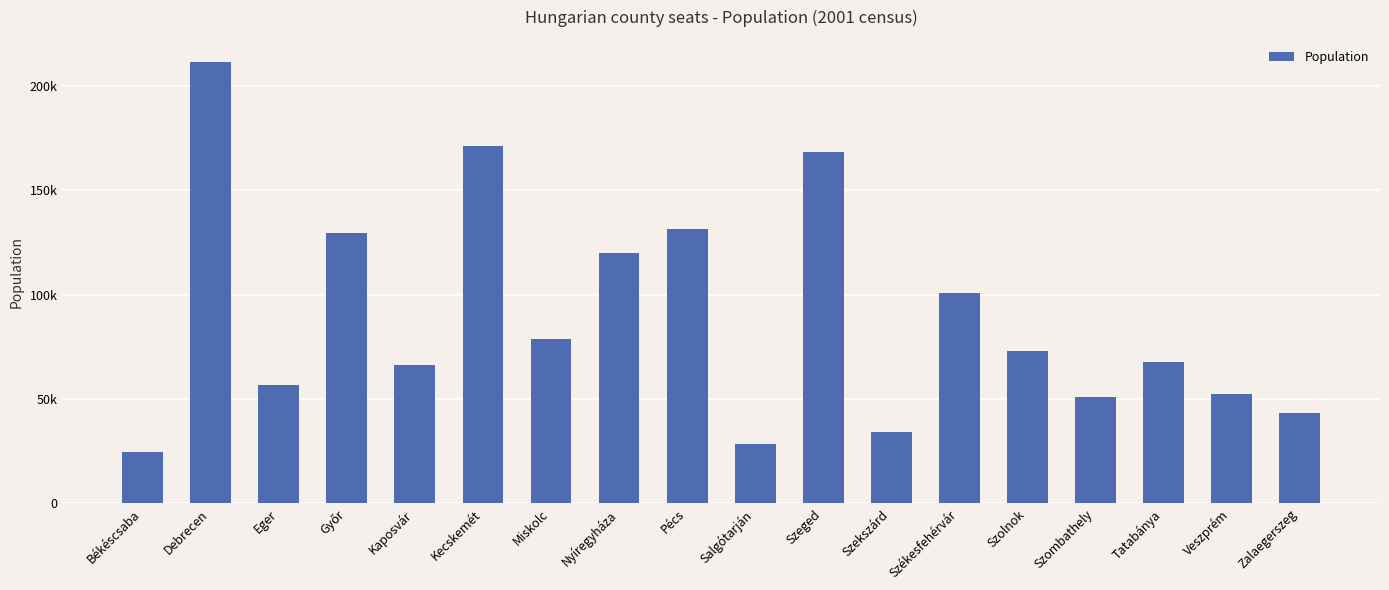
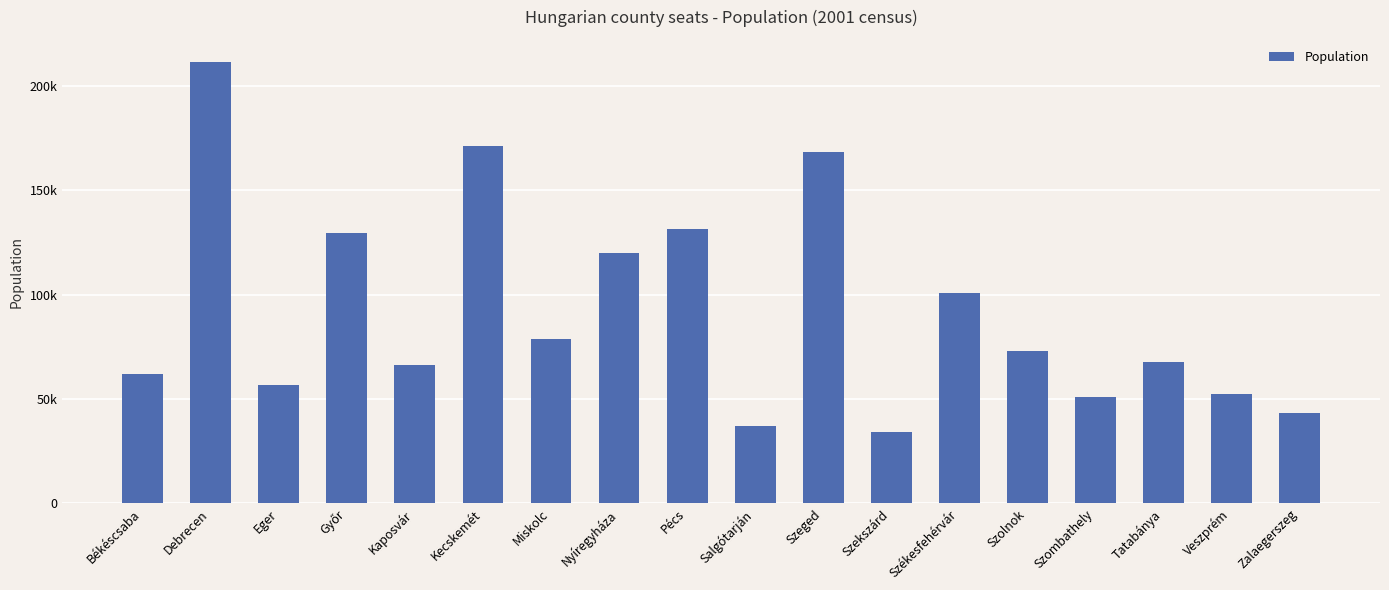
Békéscsaba: 25000 -> 62000
Salgótarján: 29000 -> 37000
